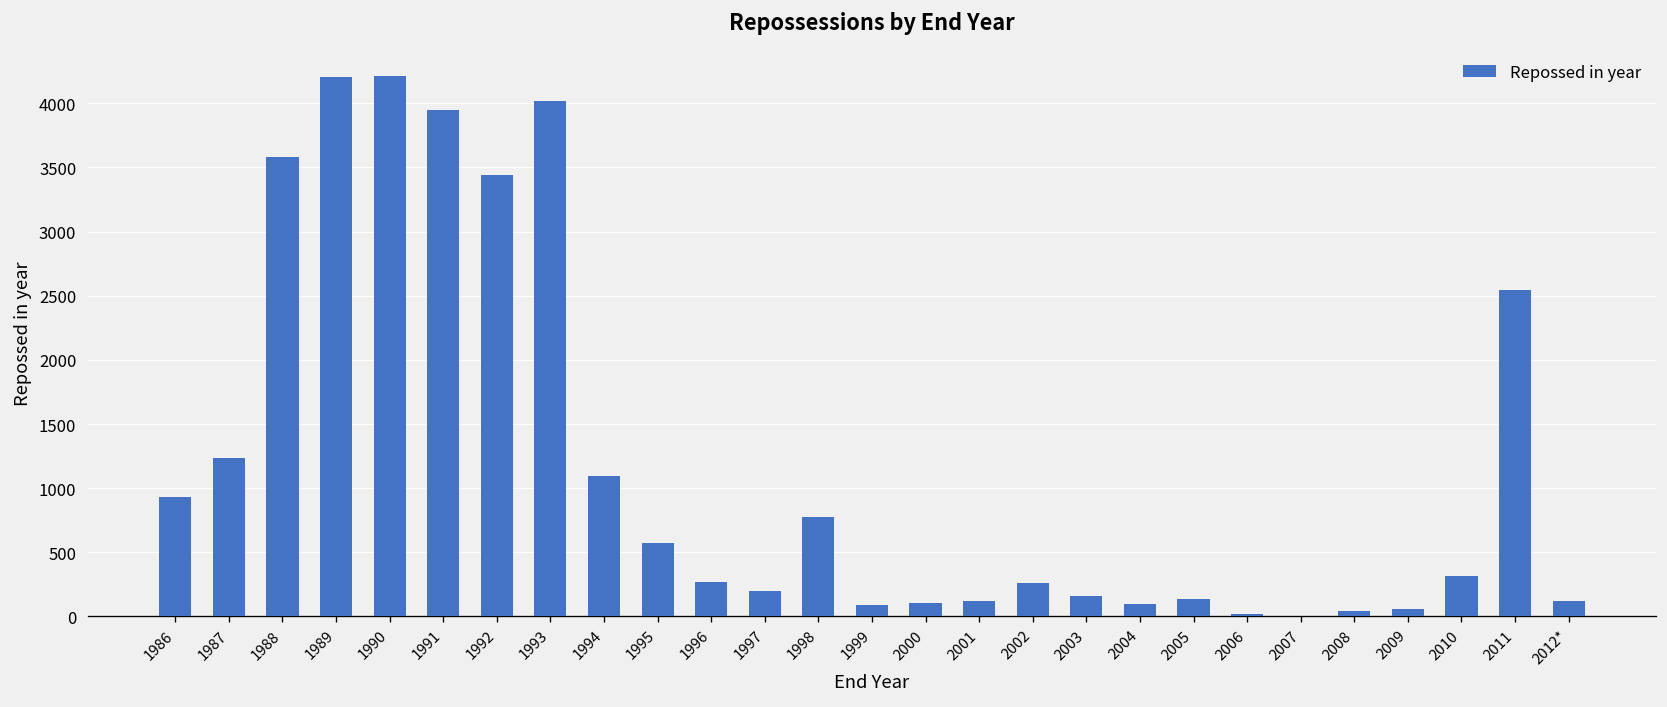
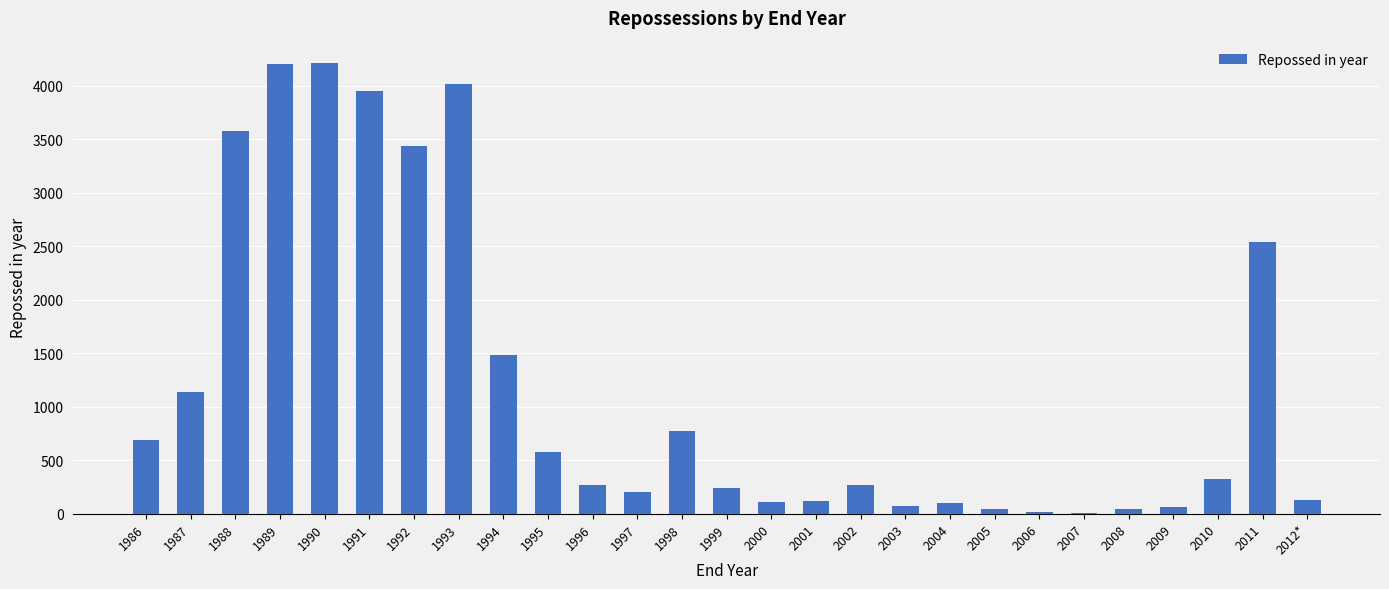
1986: 930 -> 690
1987: 1240 -> 1140
1994: 1100 -> 1480
1999: 90 -> 240
2003: 160 -> 70
2005: 140 -> 50
